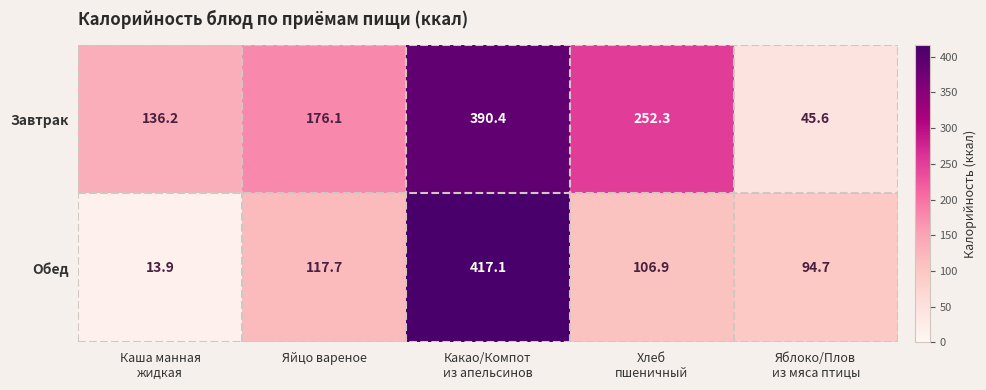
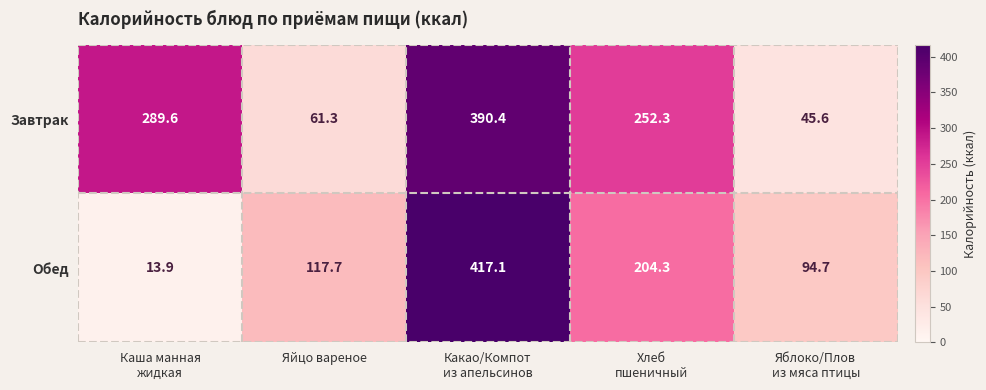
Завтрак, Каша манная жидкая: 136.2 -> 289.6
Завтрак, Яйцо вареное: 176.1 -> 61.3
Обед, Хлеб пшеничный: 106.9 -> 204.3
